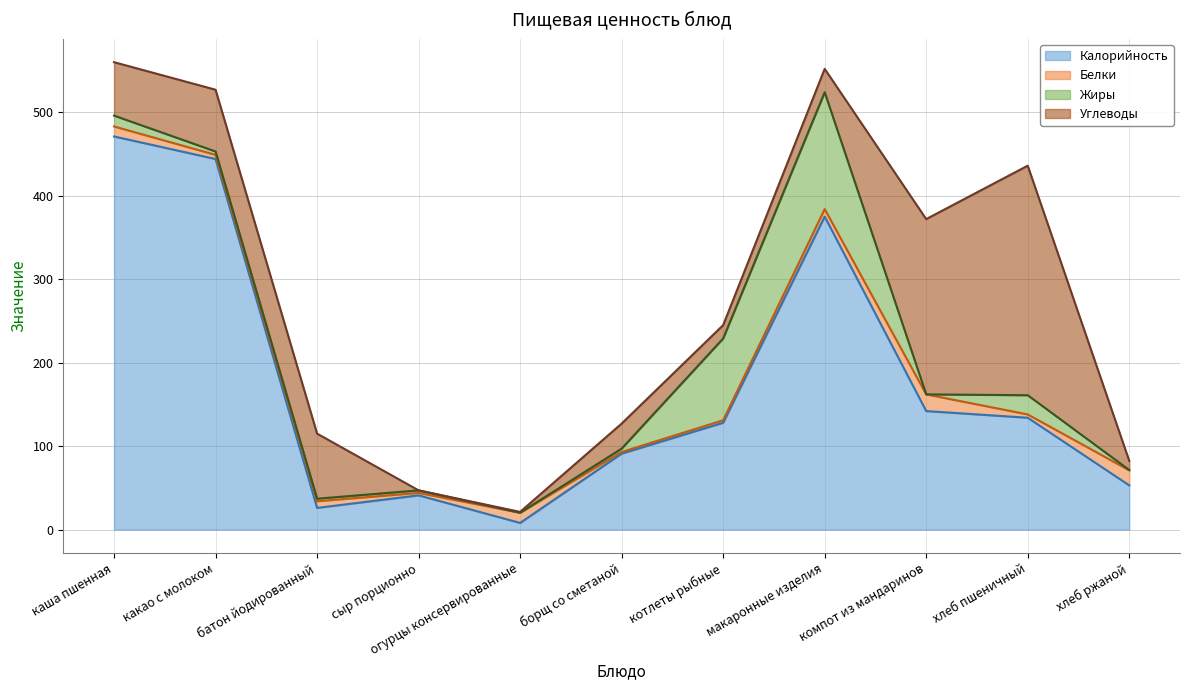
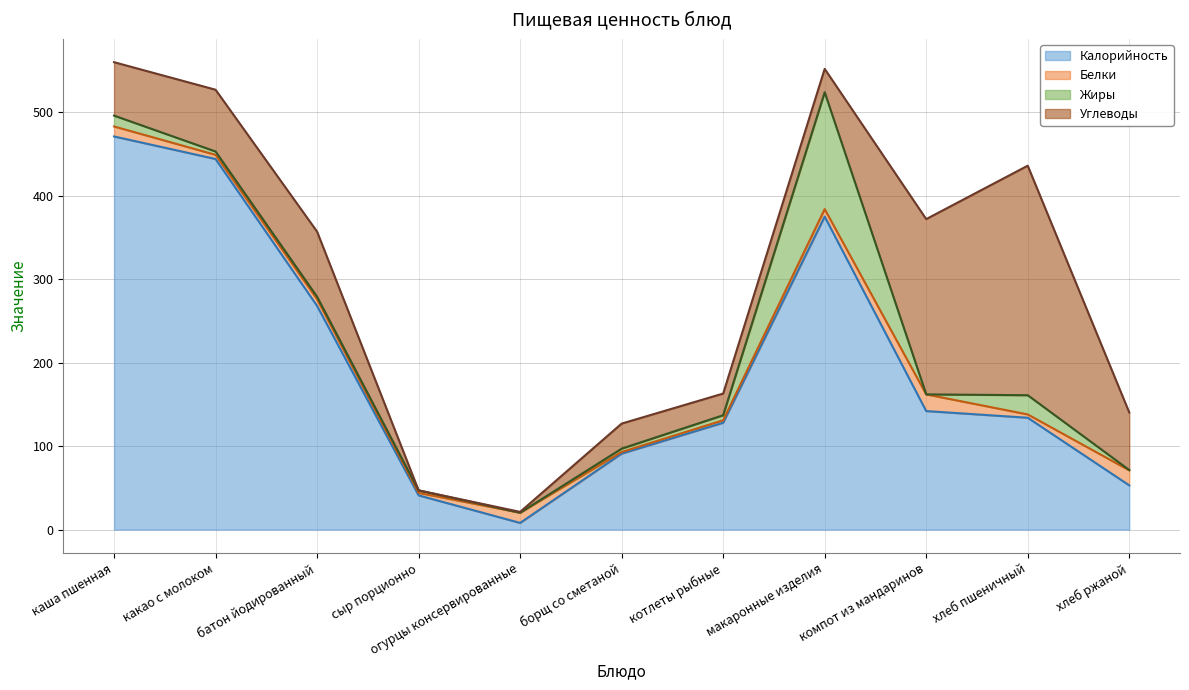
Калорийность, батон йодированный: 30 -> 270
Жиры, котлеты рыбные: 100 -> 10
Углеводы, котлеты рыбные: 20 -> 30
Углеводы, хлеб ржаной: 10 -> 70
